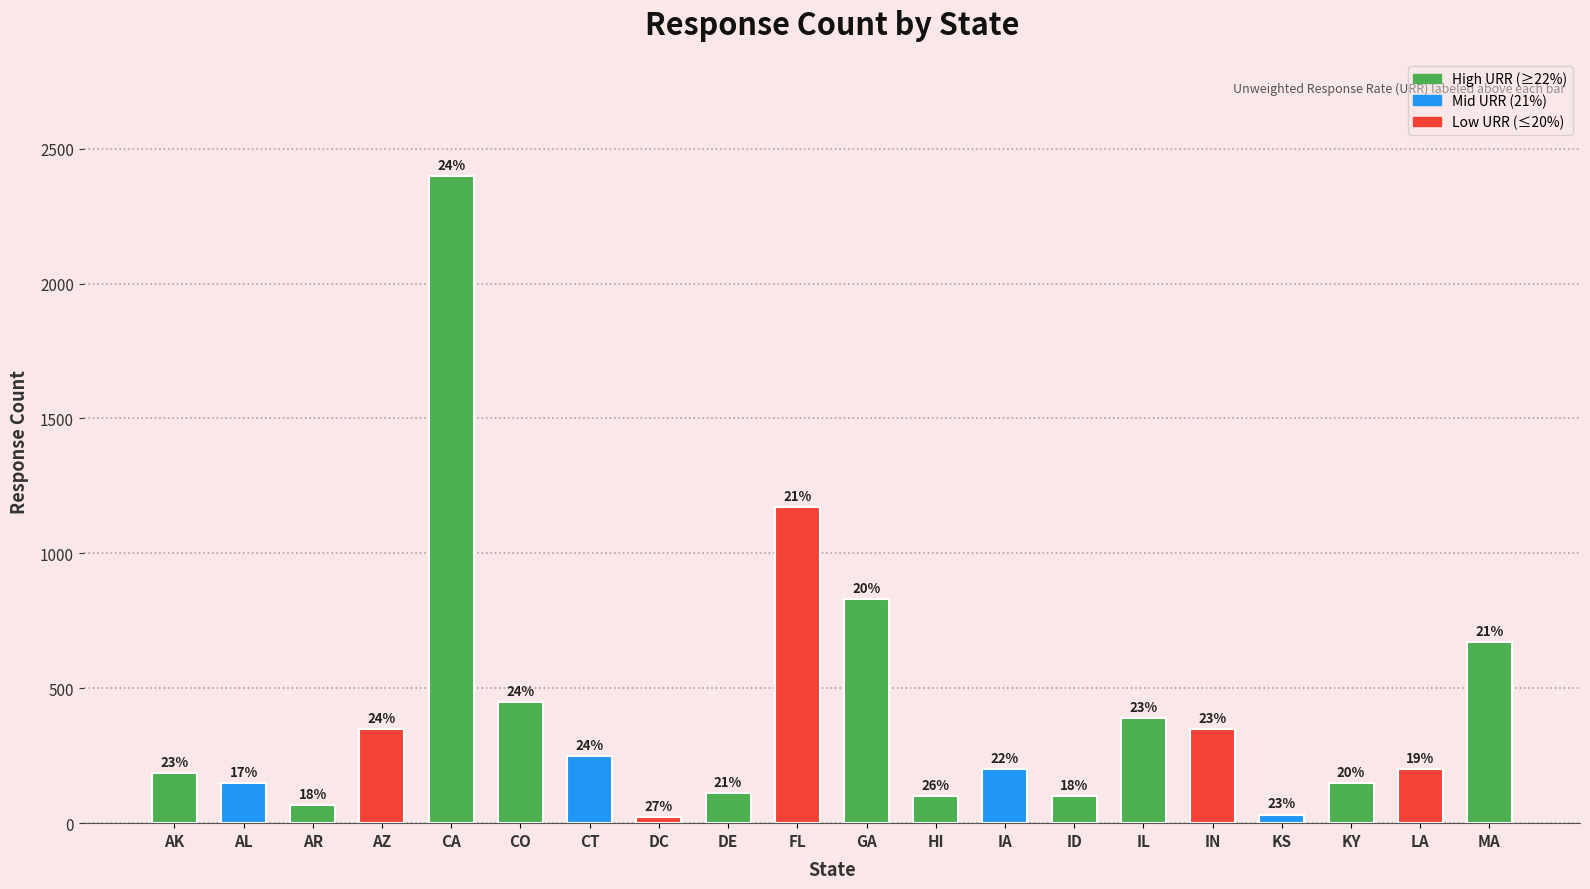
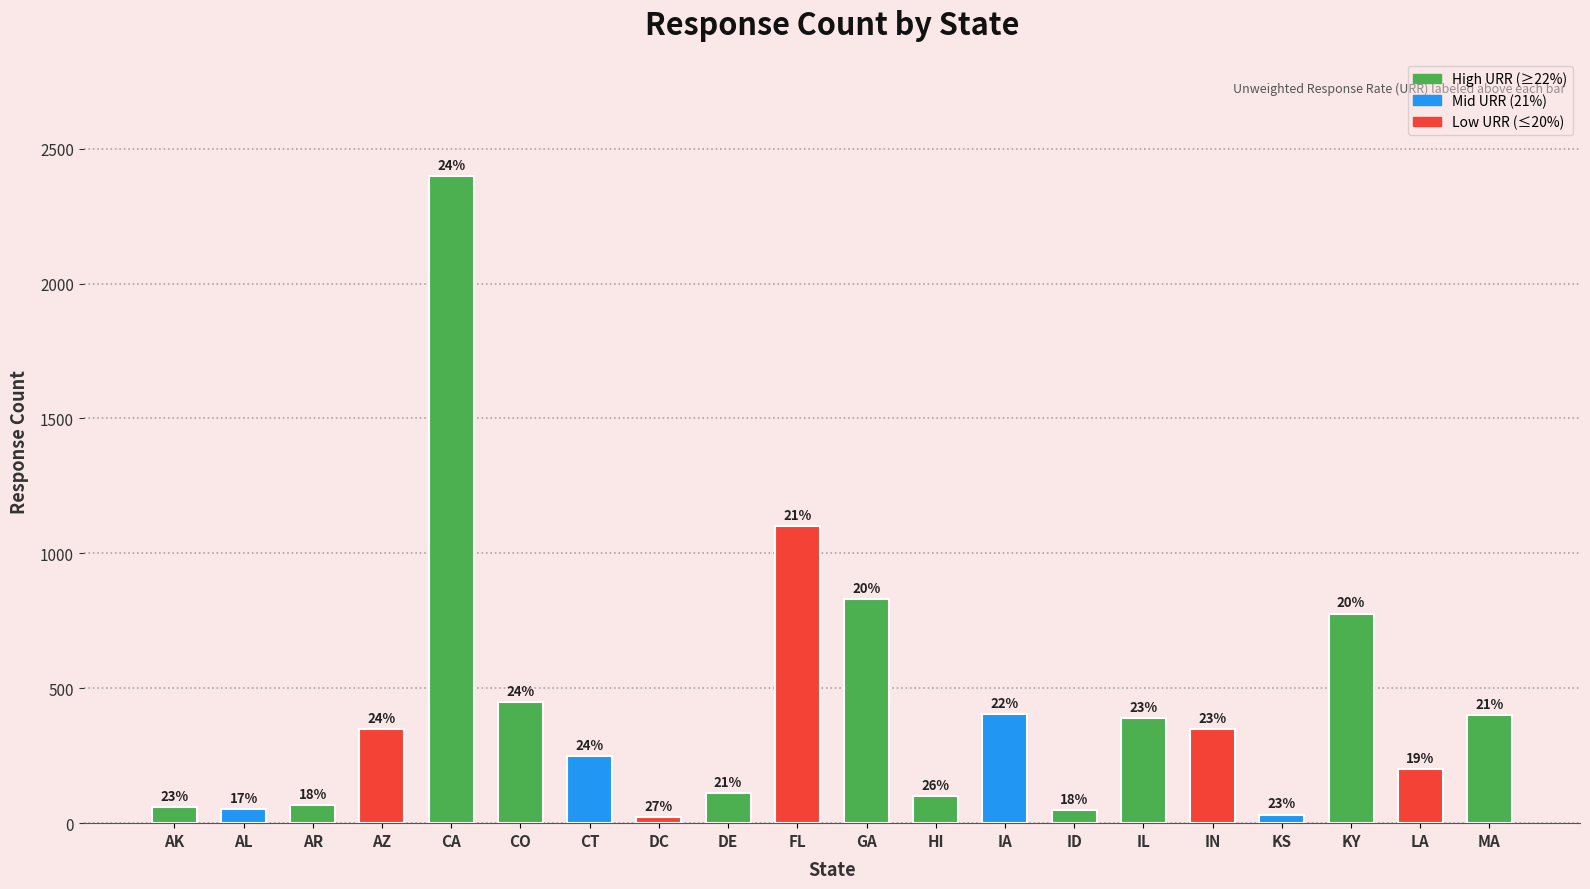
AK: 190 -> 60
AL: 150 -> 50
FL: 1170 -> 1100
IA: 200 -> 410
ID: 100 -> 50
KY: 150 -> 780
MA: 670 -> 400
